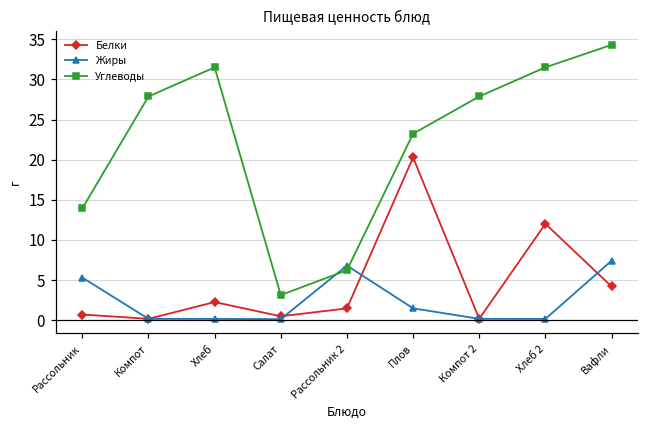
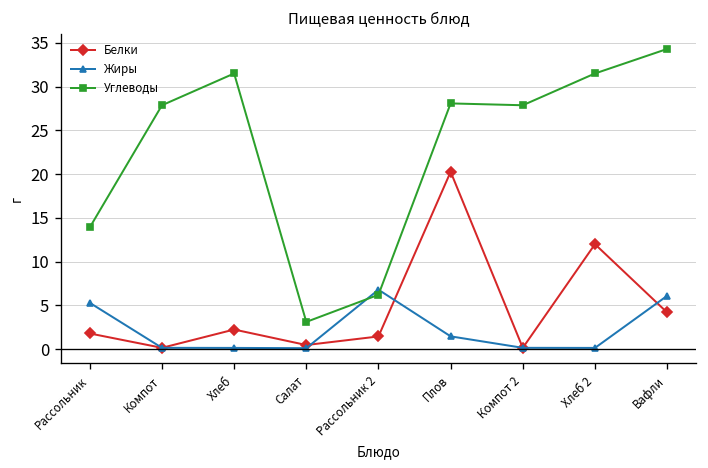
Белки, Рассольник: 1 -> 2
Углеводы, Плов: 23 -> 28
Жиры, Вафли: 7 -> 6
